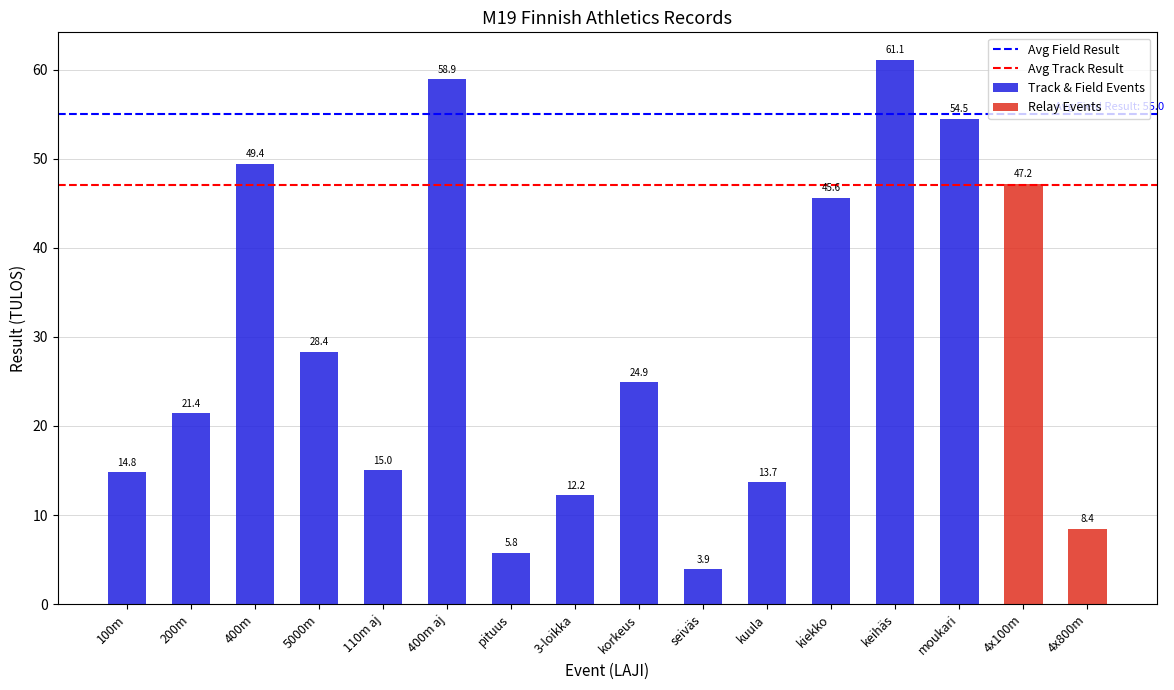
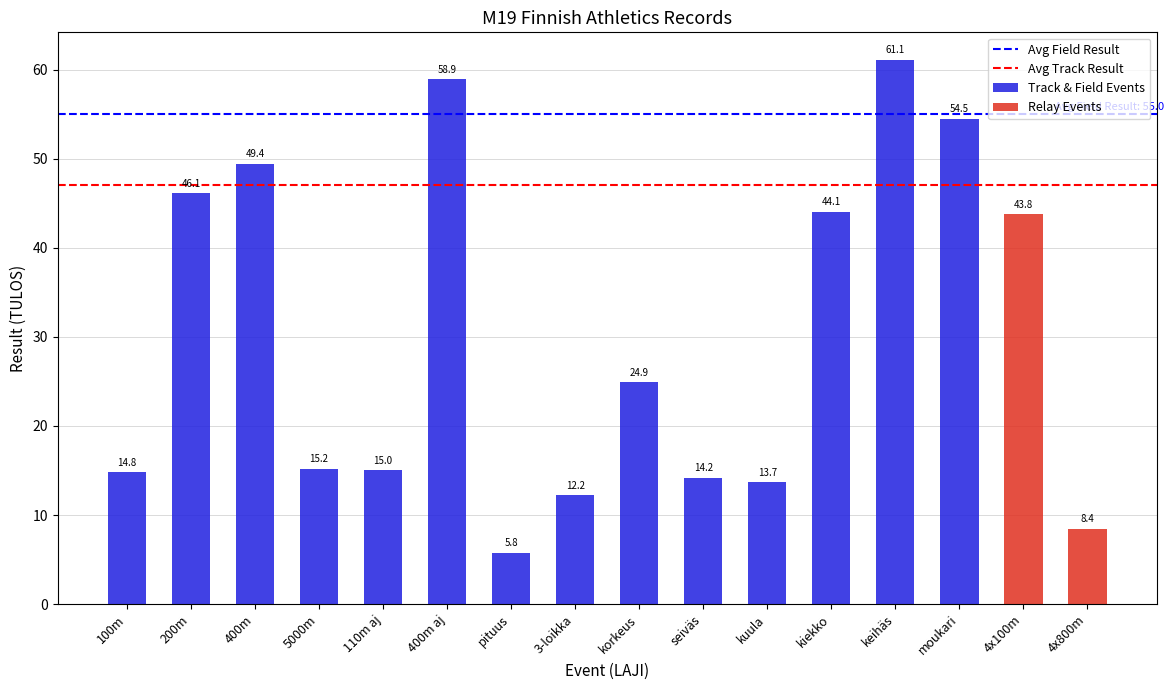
Track & Field Events, 200m: 21.4 -> 46.1
Track & Field Events, 5000m: 28.4 -> 15.2
Track & Field Events, seiväs: 3.9 -> 14.2
Track & Field Events, kiekko: 45.6 -> 44.1
Relay Events, 4x100m: 47.2 -> 43.8
